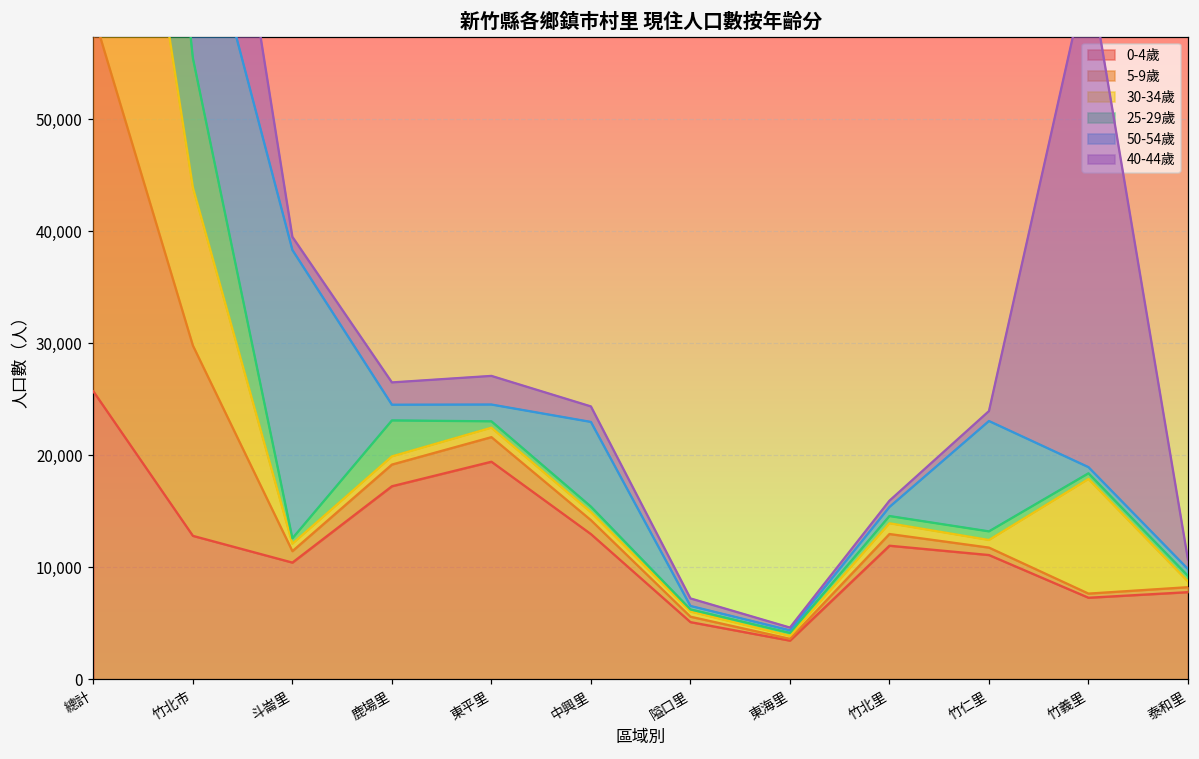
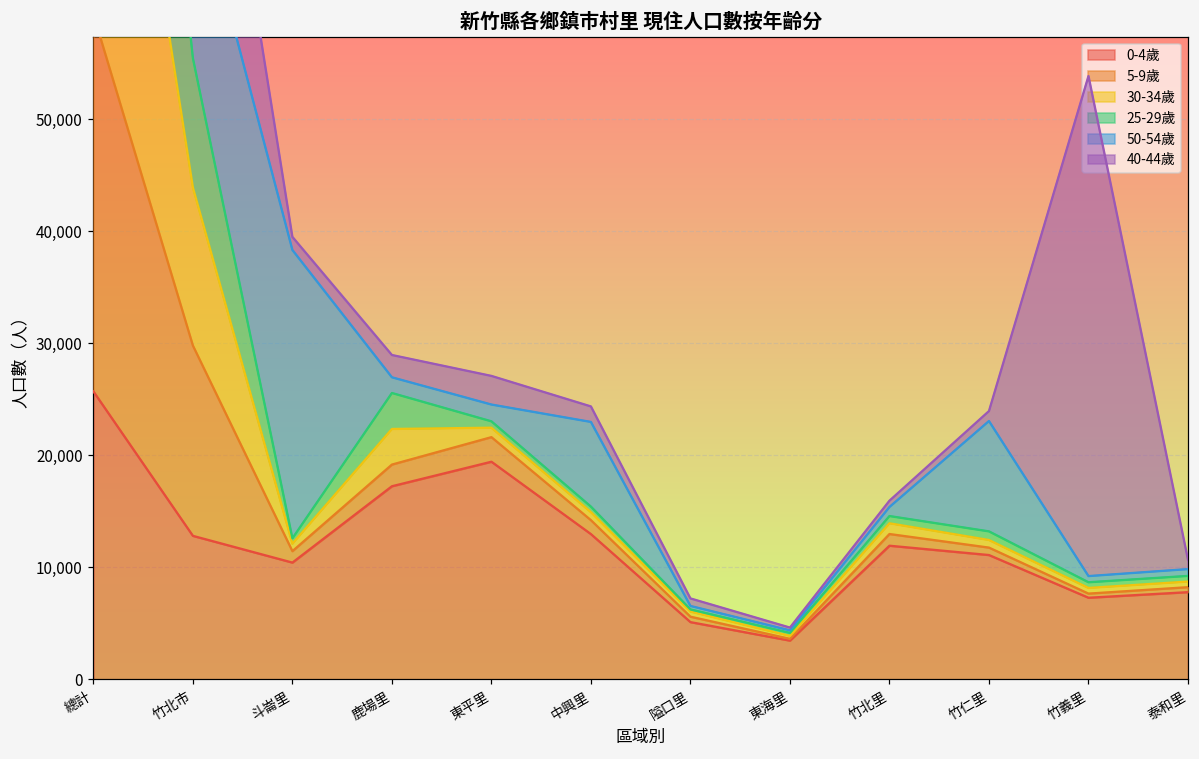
30-34歲, 鹿場里: 700 -> 3,200
30-34歲, 竹義里: 10,200 -> 500
